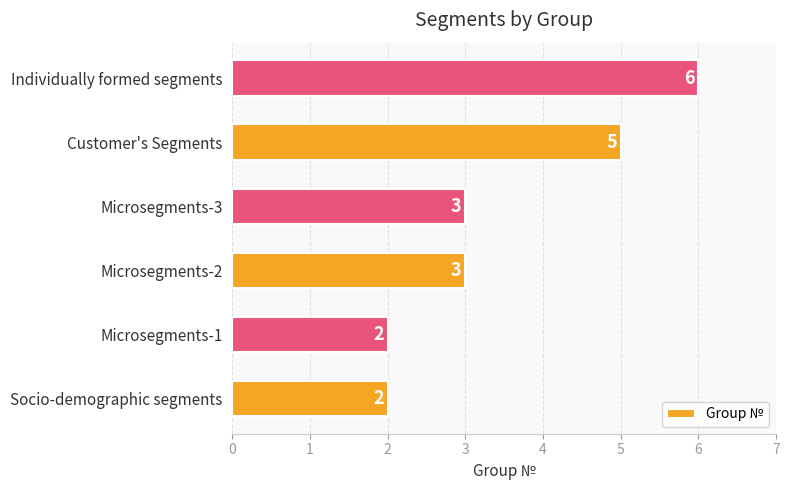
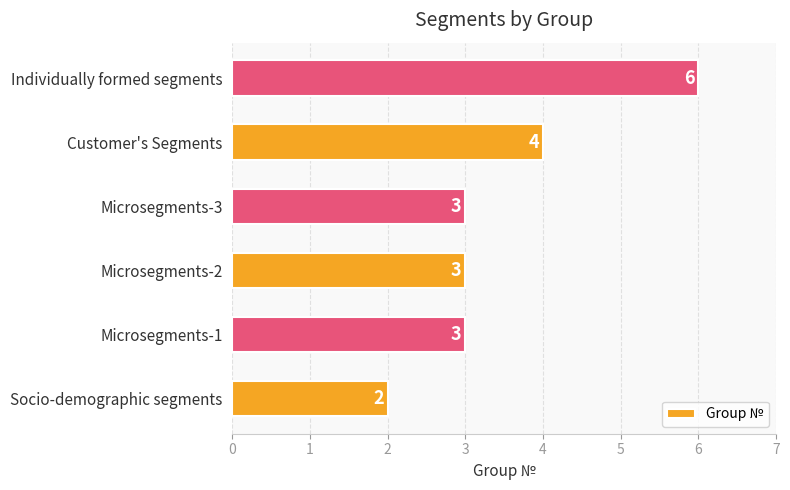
Customer's Segments: 5 -> 4
Microsegments-1: 2 -> 3
